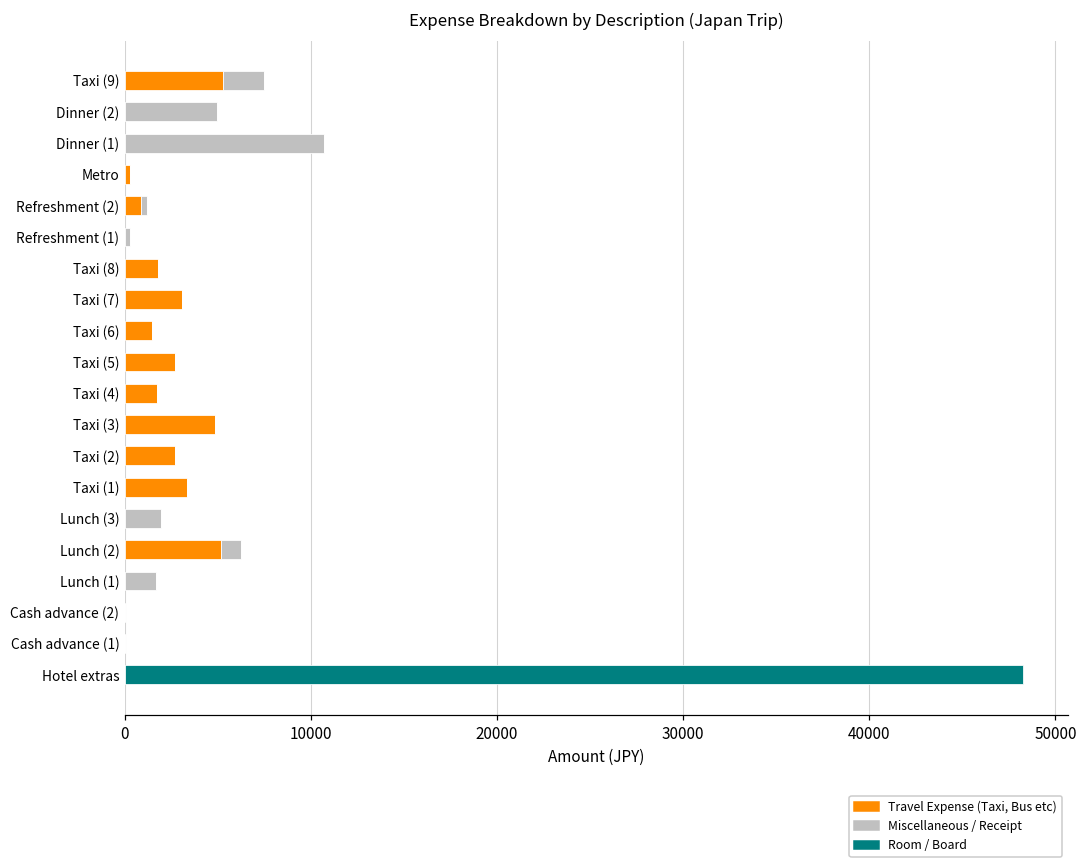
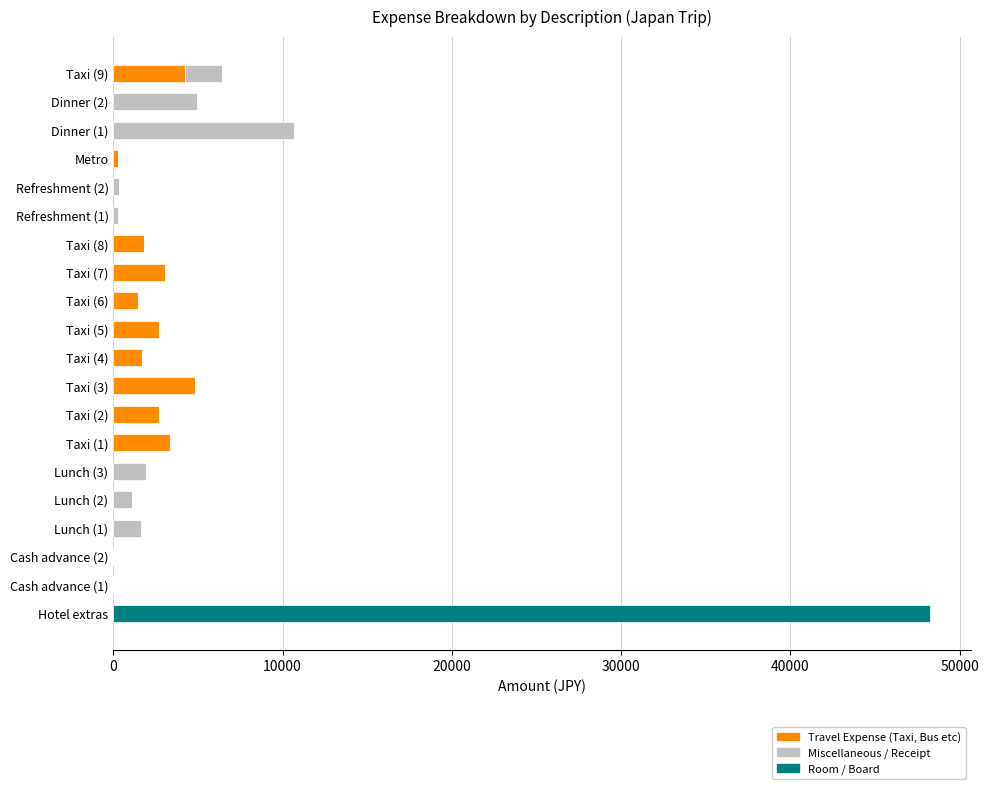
Travel Expense (Taxi, Bus etc), Taxi (9): 5300 -> 4200
Travel Expense (Taxi, Bus etc), Refreshment (2): 900 -> 0
Travel Expense (Taxi, Bus etc), Lunch (2): 5200 -> 0
